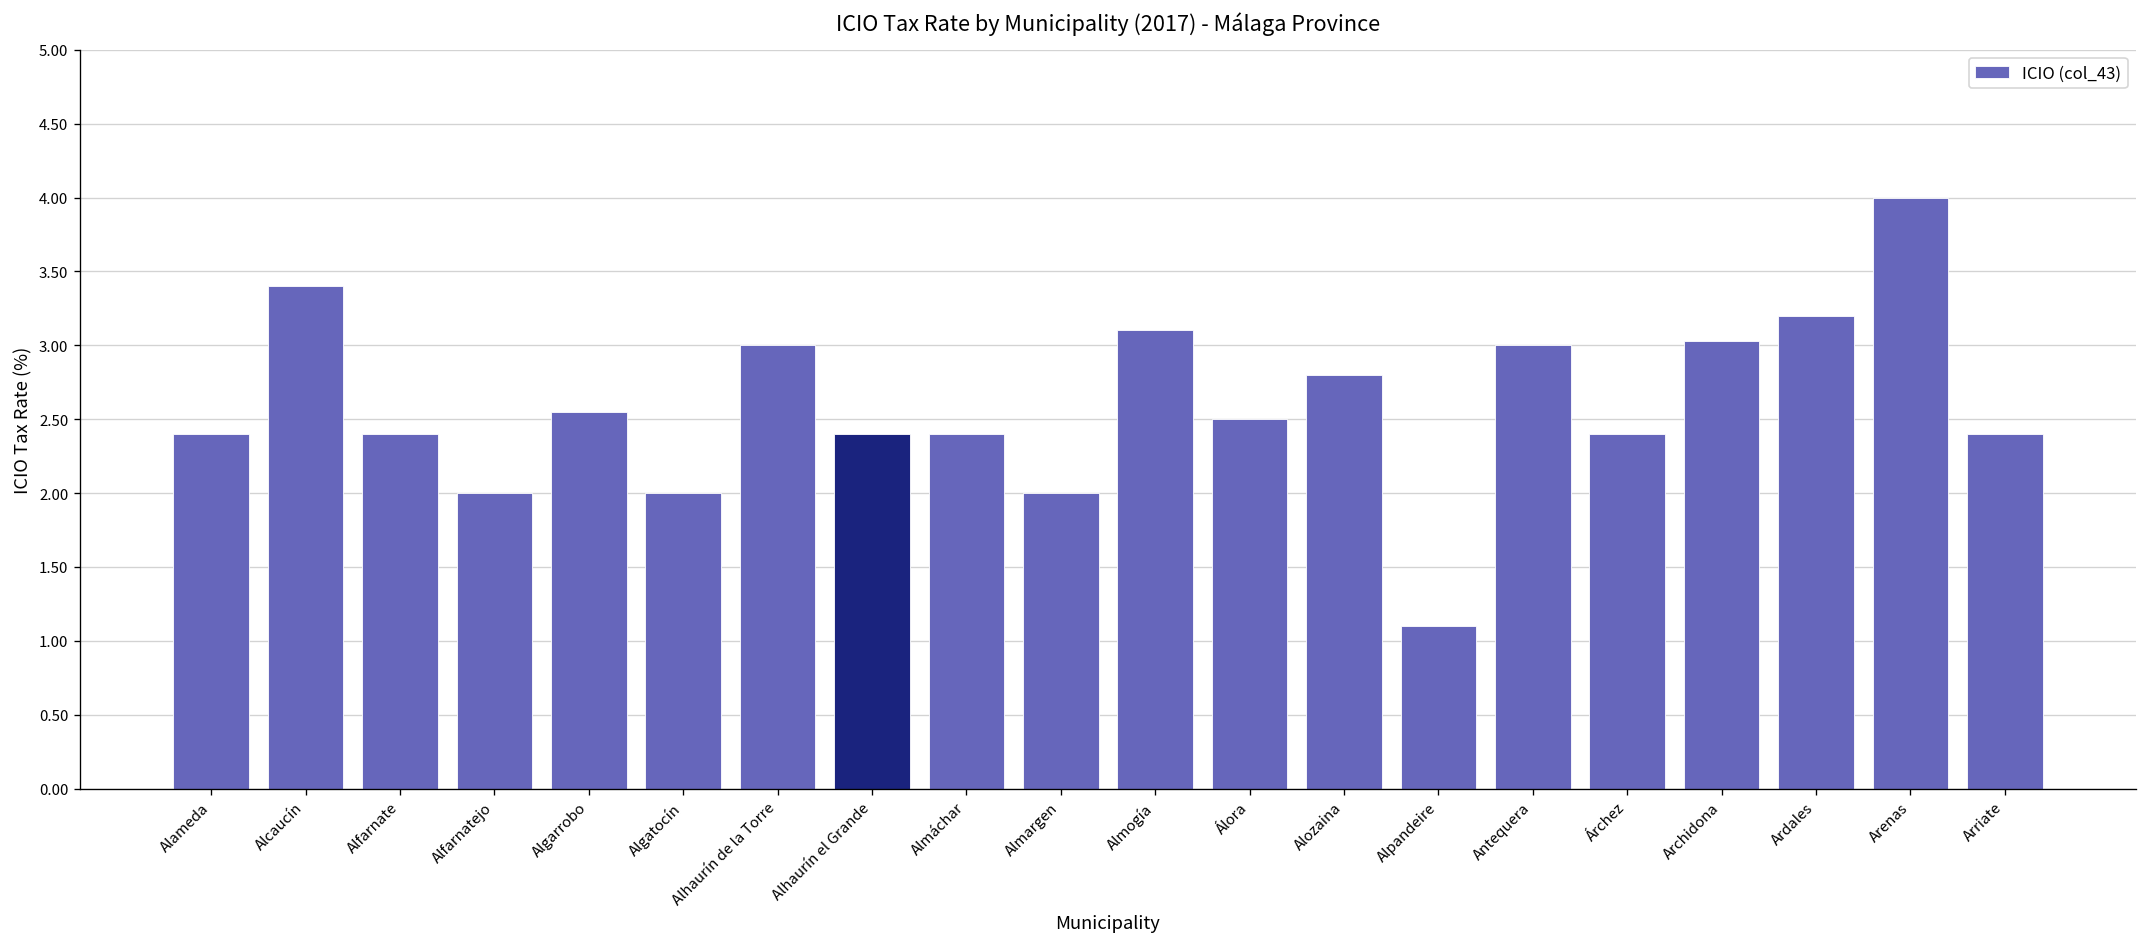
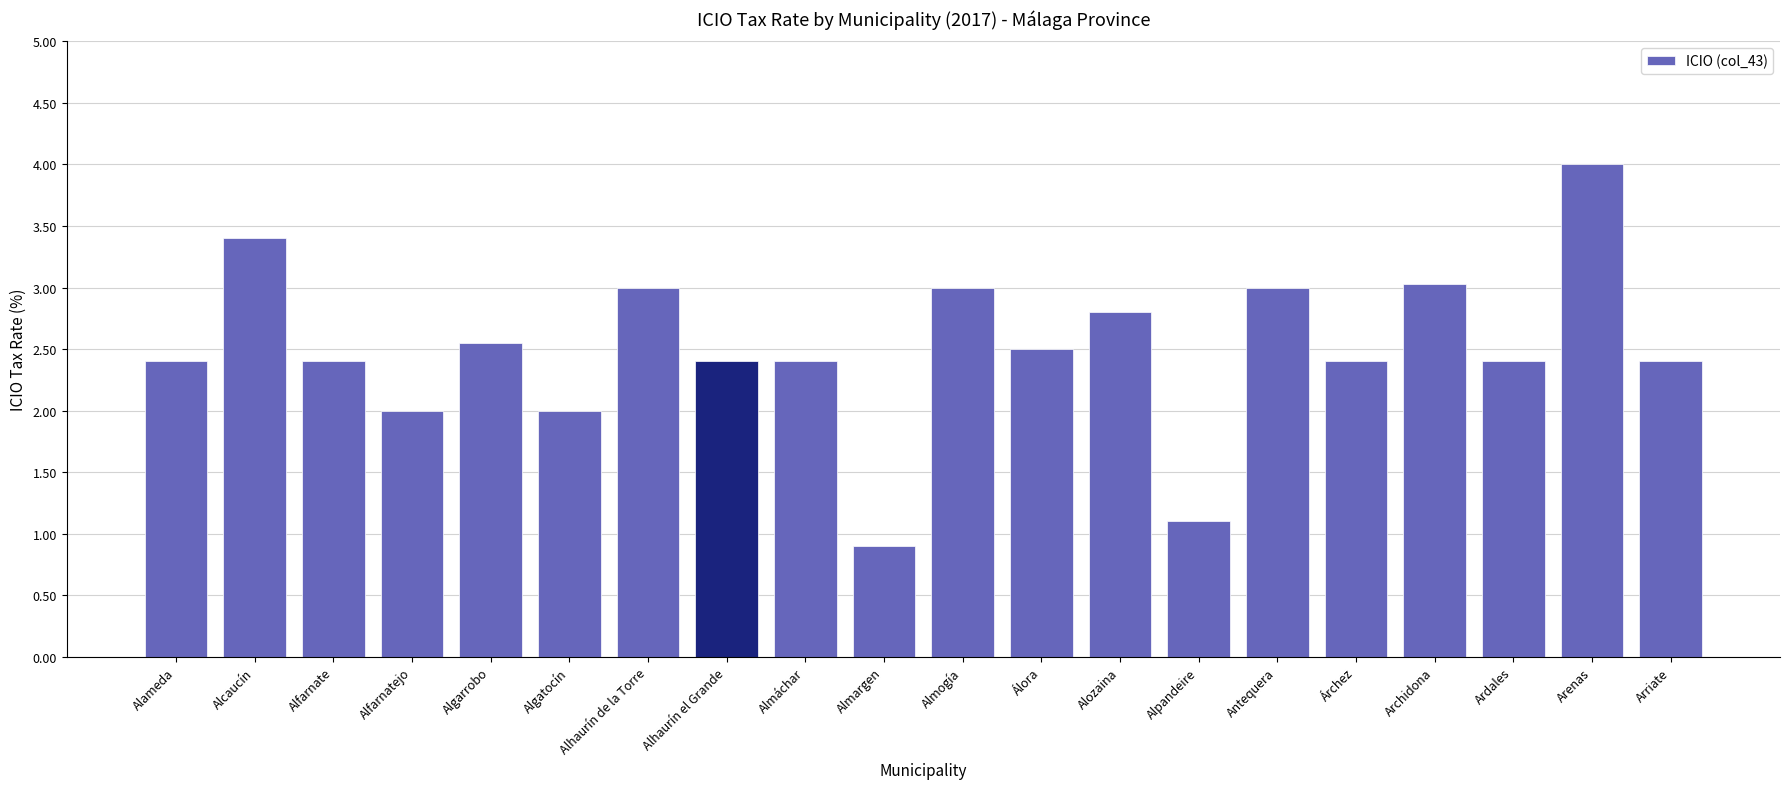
Almargen: 2.0 -> 0.9
Almogía: 3.1 -> 3.0
Ardales: 3.2 -> 2.4
